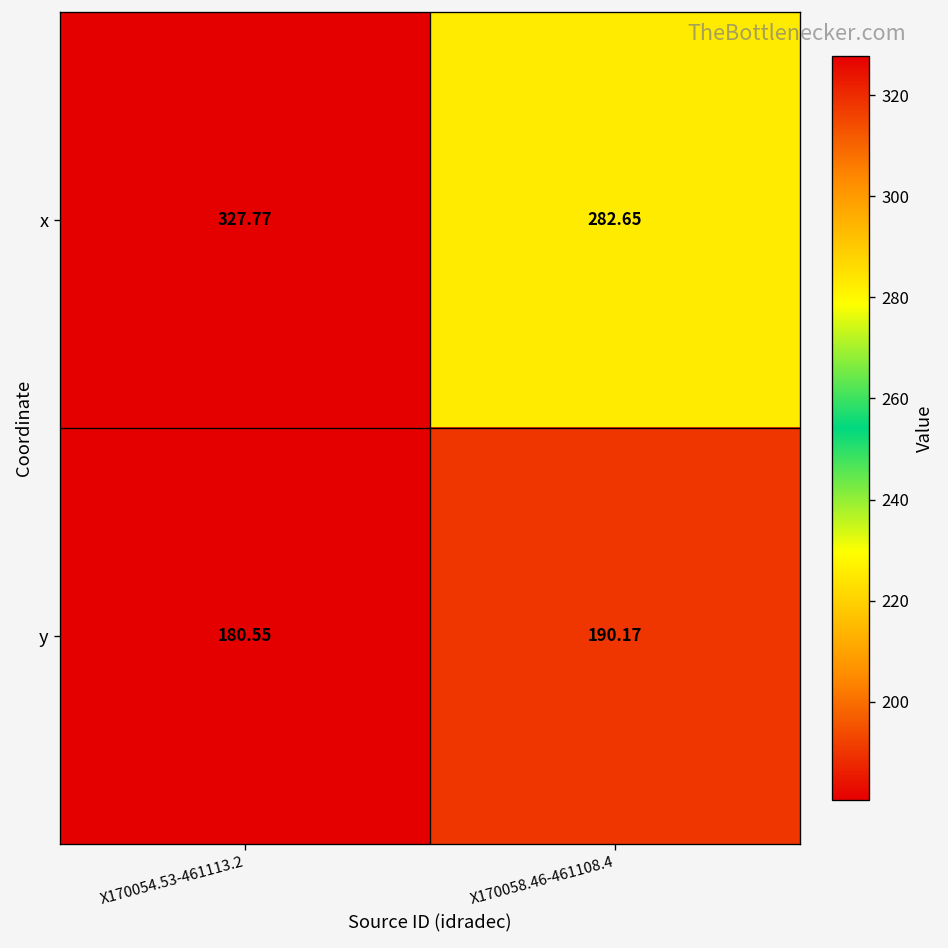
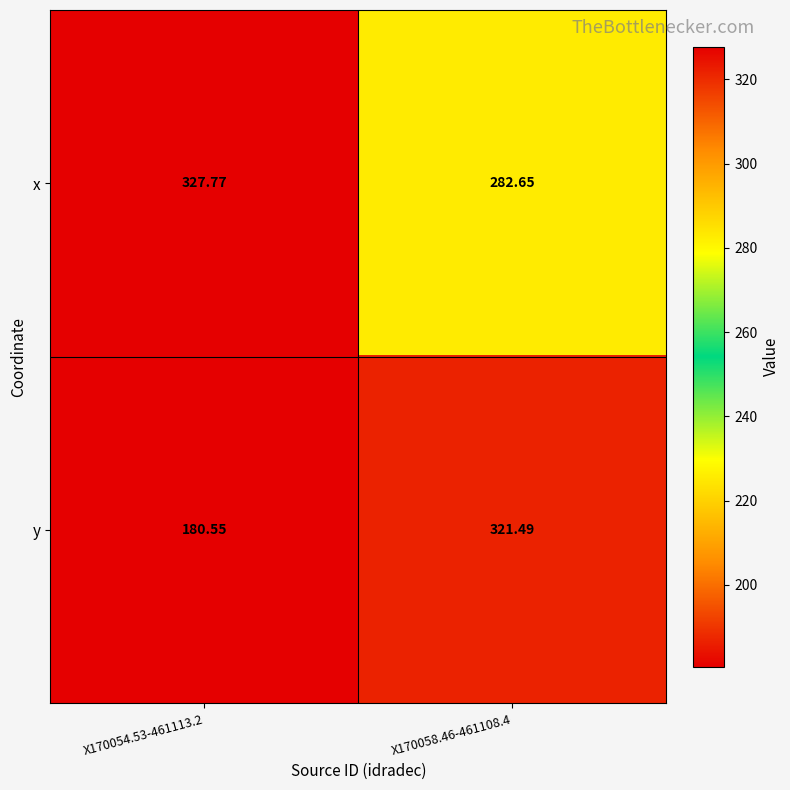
y, X170058.46-461108.4: 190.17 -> 321.49
